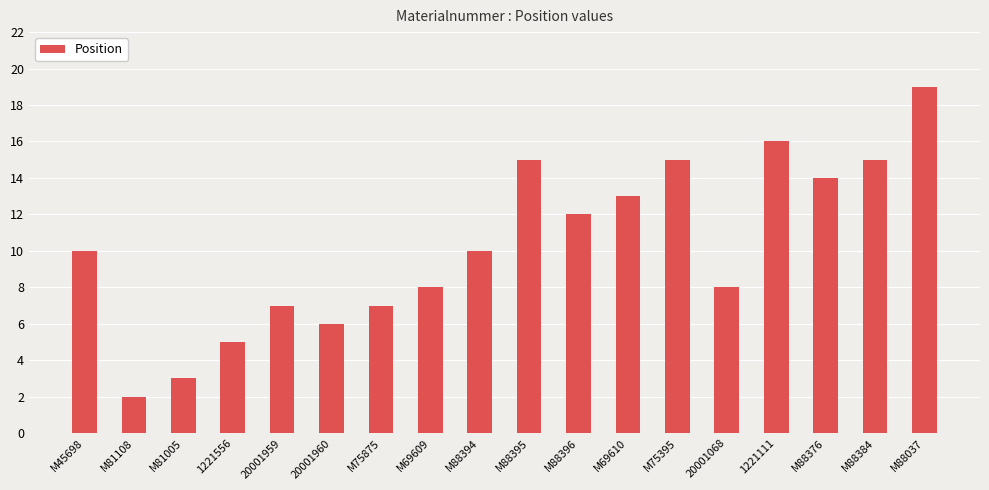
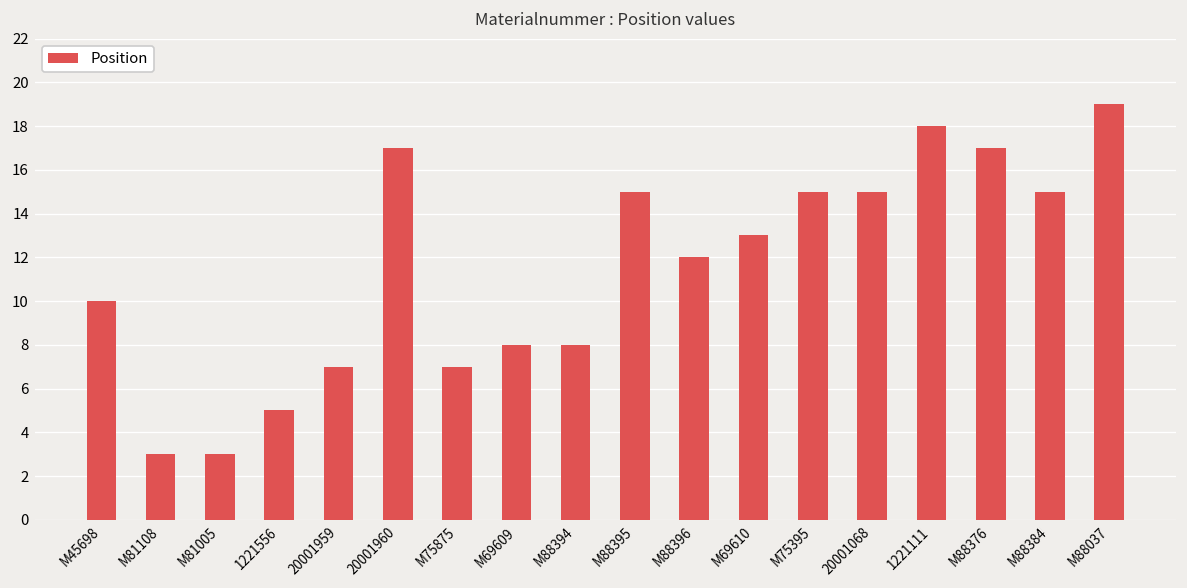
M81108: 2 -> 3
20001960: 6 -> 17
M88394: 10 -> 8
20001068: 8 -> 15
1221111: 16 -> 18
M88376: 14 -> 17
